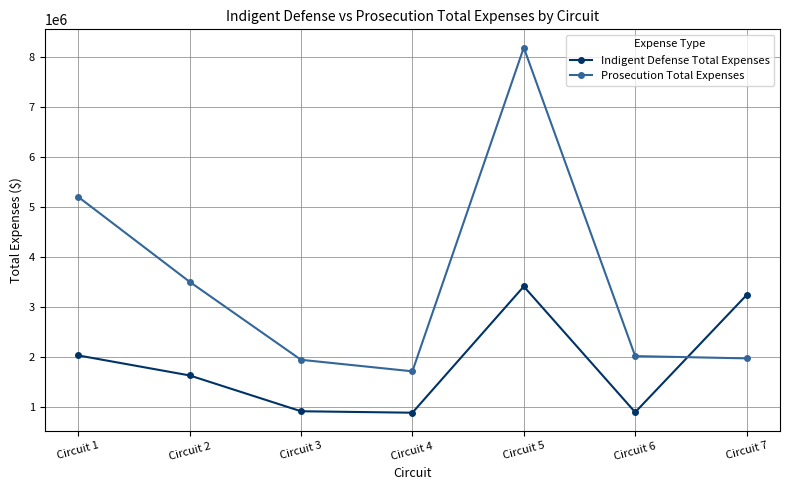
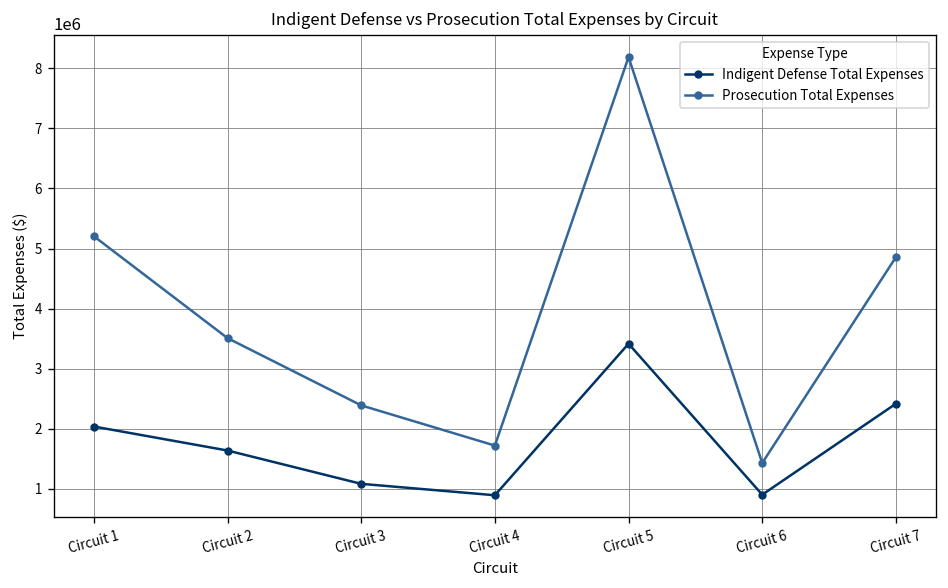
Indigent Defense Total Expenses, Circuit 3: 900000 -> 1100000
Prosecution Total Expenses, Circuit 3: 1900000 -> 2400000
Prosecution Total Expenses, Circuit 6: 2000000 -> 1400000
Indigent Defense Total Expenses, Circuit 7: 3200000 -> 2400000
Prosecution Total Expenses, Circuit 7: 2000000 -> 4900000
